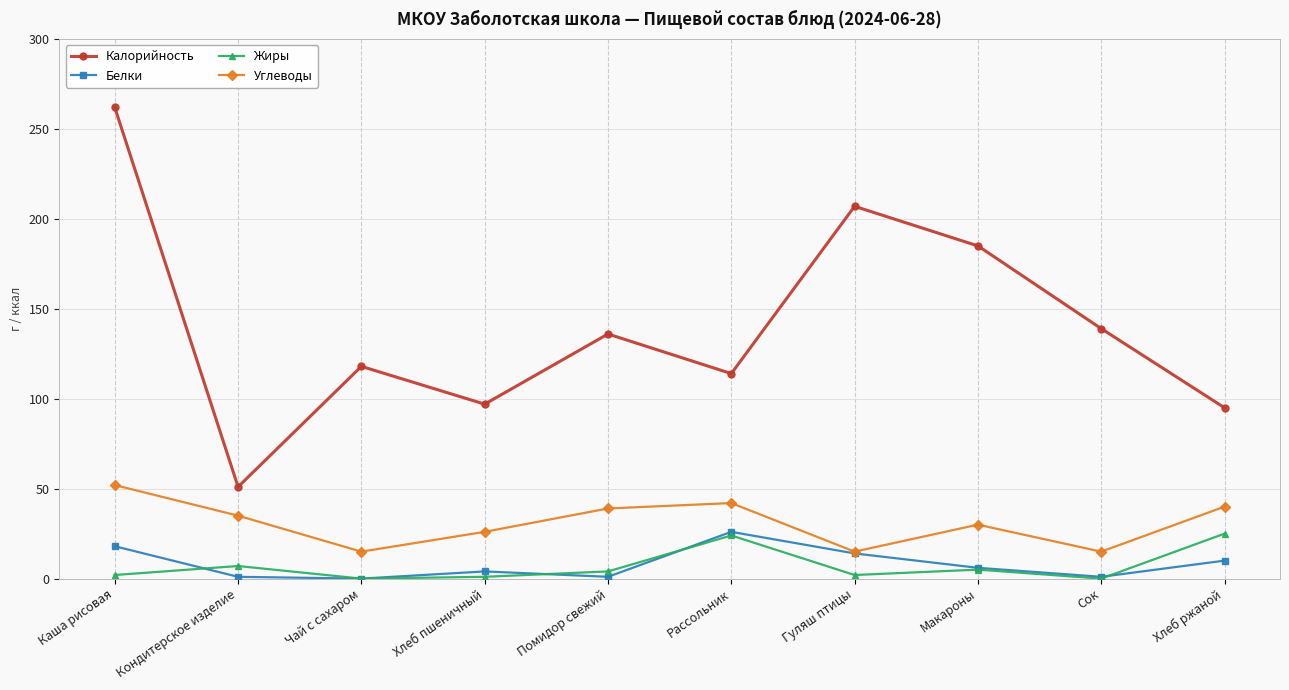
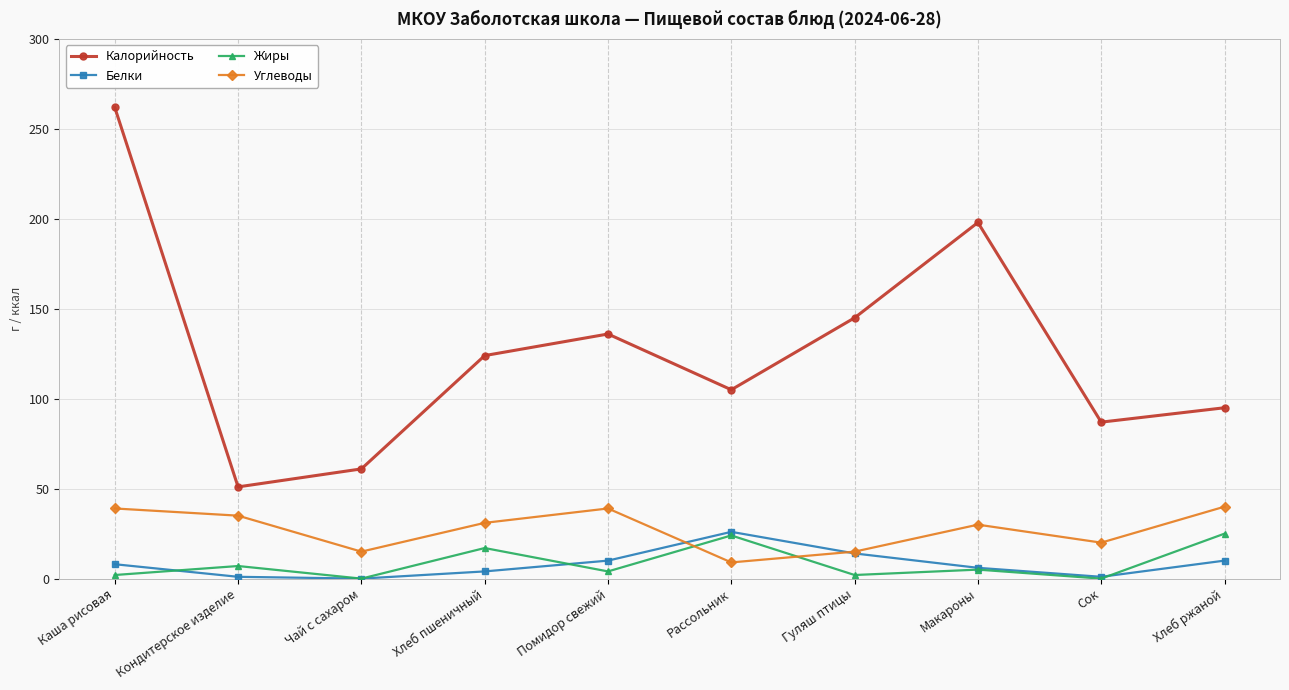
Белки, Каша рисовая: 18 -> 8
Углеводы, Каша рисовая: 52 -> 39
Калорийность, Чай с сахаром: 118 -> 61
Калорийность, Хлеб пшеничный: 97 -> 124
Жиры, Хлеб пшеничный: 1 -> 17
Углеводы, Хлеб пшеничный: 26 -> 31
Белки, Помидор свежий: 1 -> 10
Калорийность, Рассольник: 114 -> 105
Углеводы, Рассольник: 42 -> 9
Калорийность, Гуляш птицы: 207 -> 145
Калорийность, Макароны: 185 -> 198
Калорийность, Сок: 139 -> 87
Углеводы, Сок: 15 -> 20
